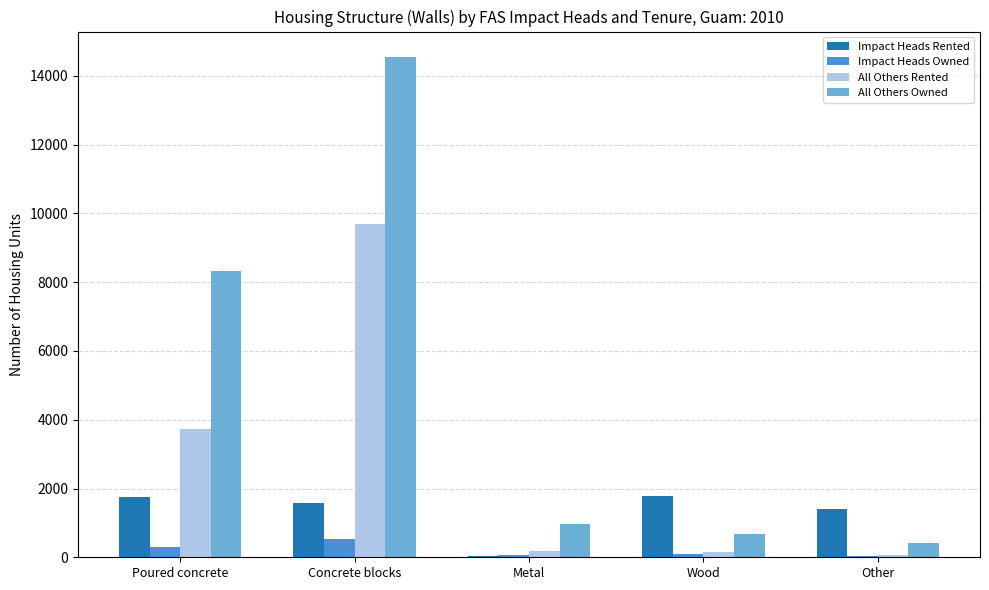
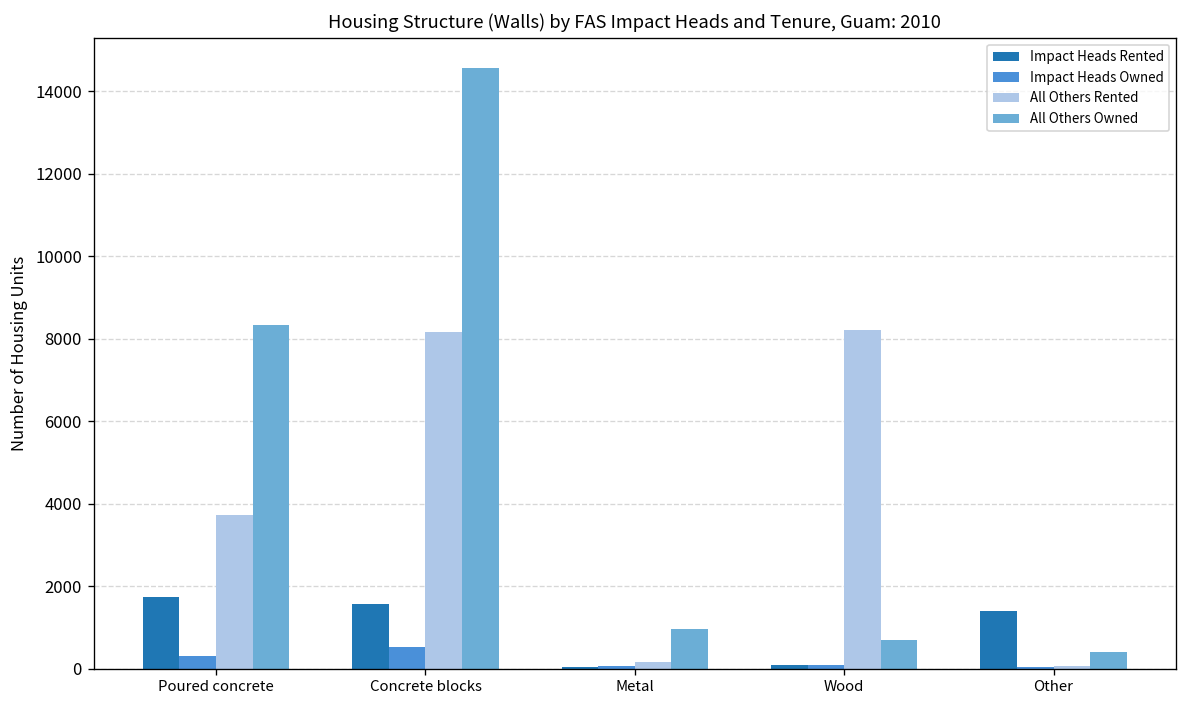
All Others Rented, Concrete blocks: 9700 -> 8200
Impact Heads Rented, Wood: 1800 -> 100
All Others Rented, Wood: 200 -> 8200
